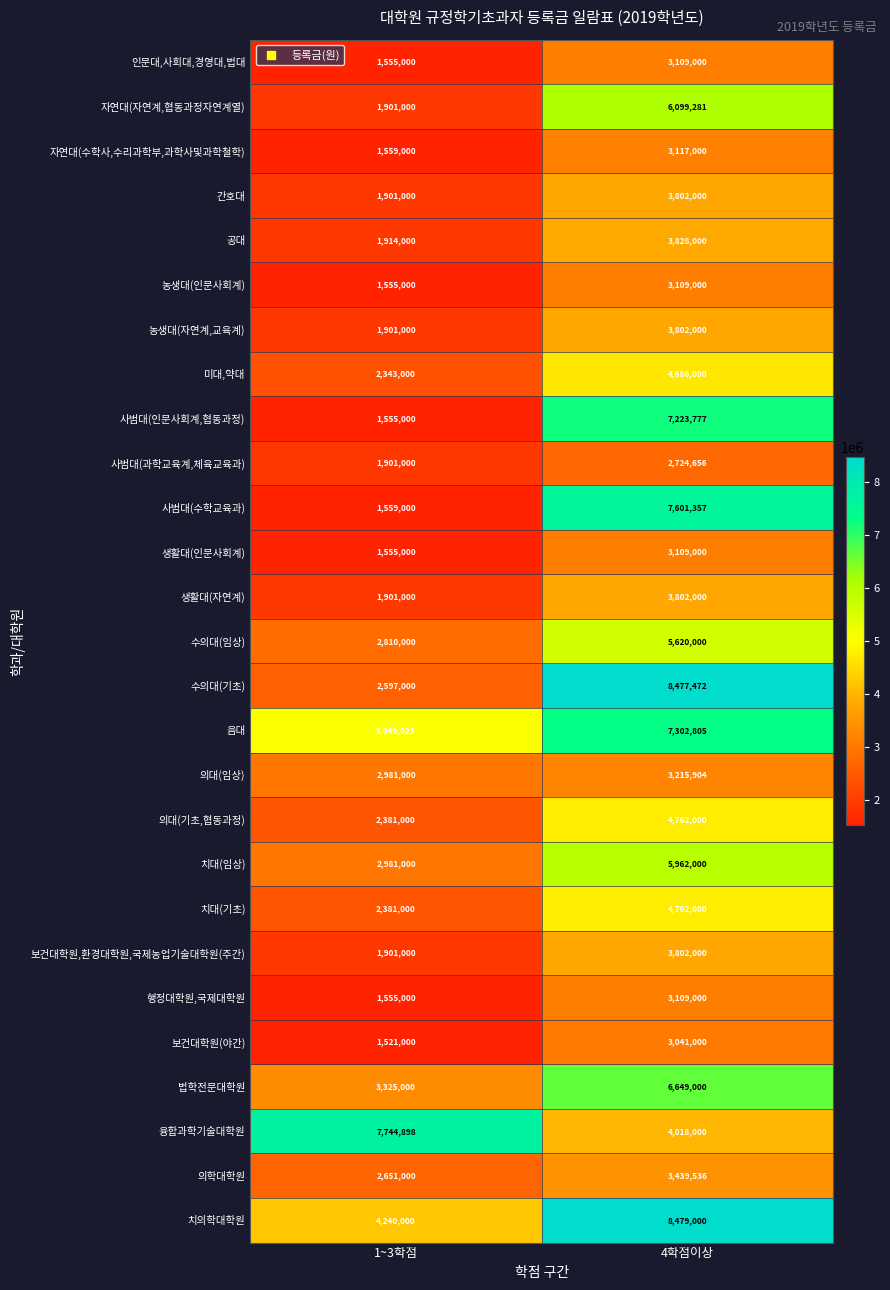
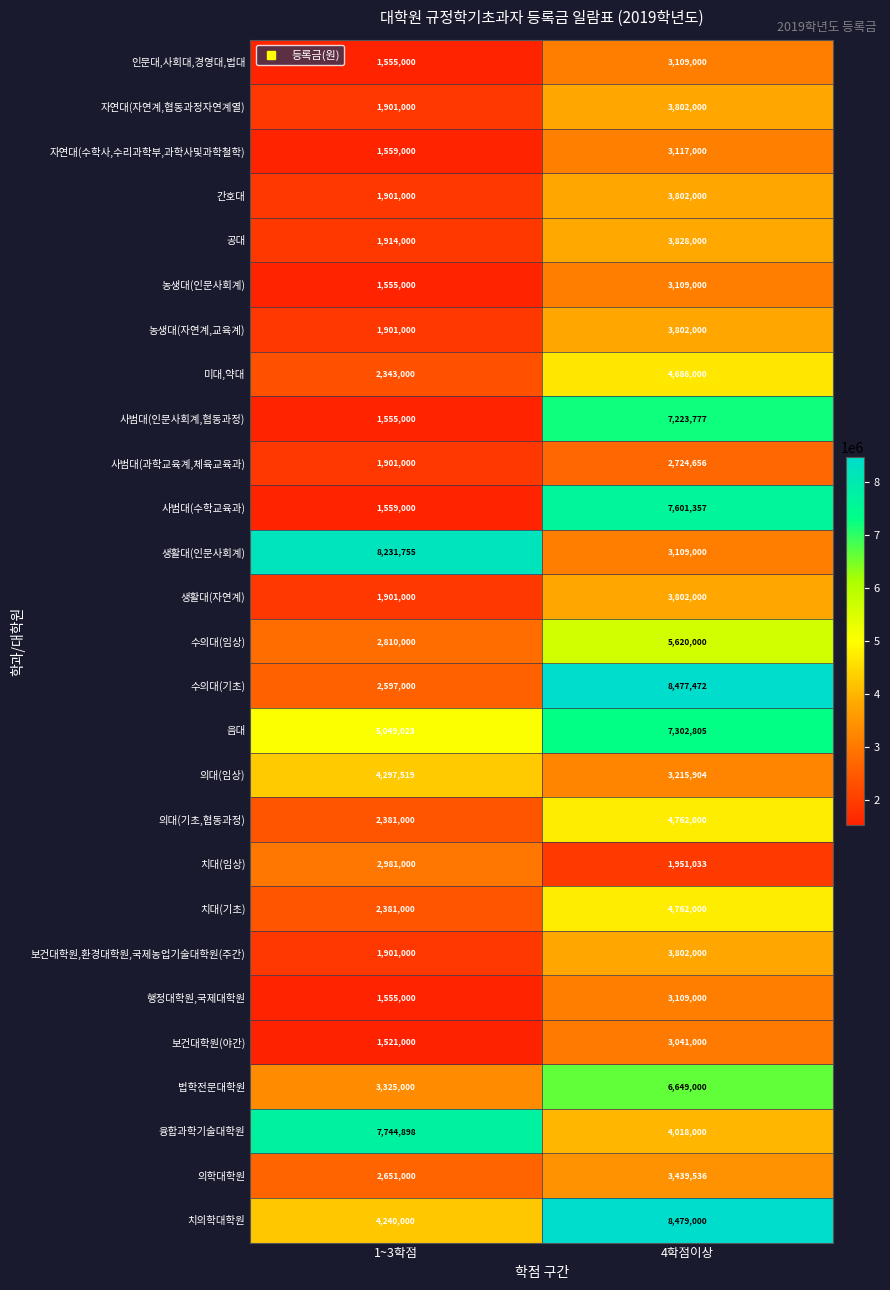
자연대(자연계,협동과정자연계열), 4학점이상: 6,099,281 -> 3,802,000
생활대(인문사회계), 1~3학점: 1,555,000 -> 8,231,755
의대(임상), 1~3학점: 2,981,000 -> 4,297,519
치대(임상), 4학점이상: 5,962,000 -> 1,951,033
